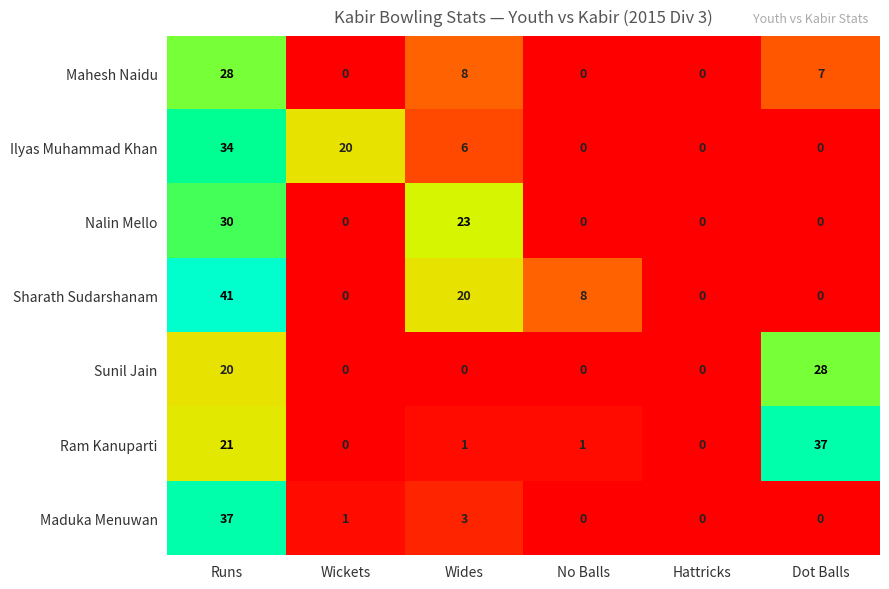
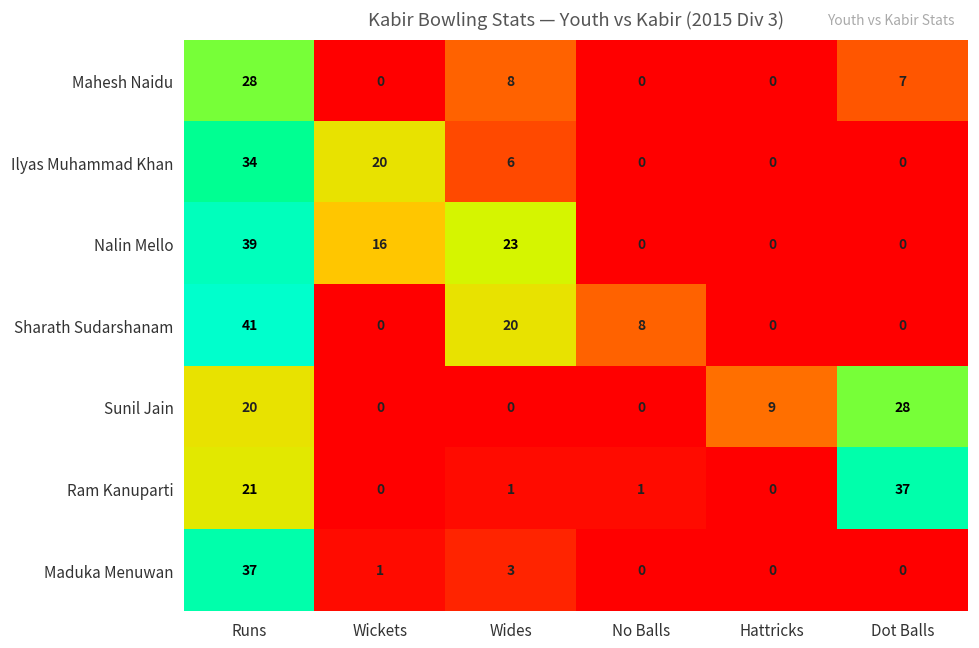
Nalin Mello, Runs: 30 -> 39
Nalin Mello, Wickets: 0 -> 16
Sunil Jain, Hattricks: 0 -> 9
